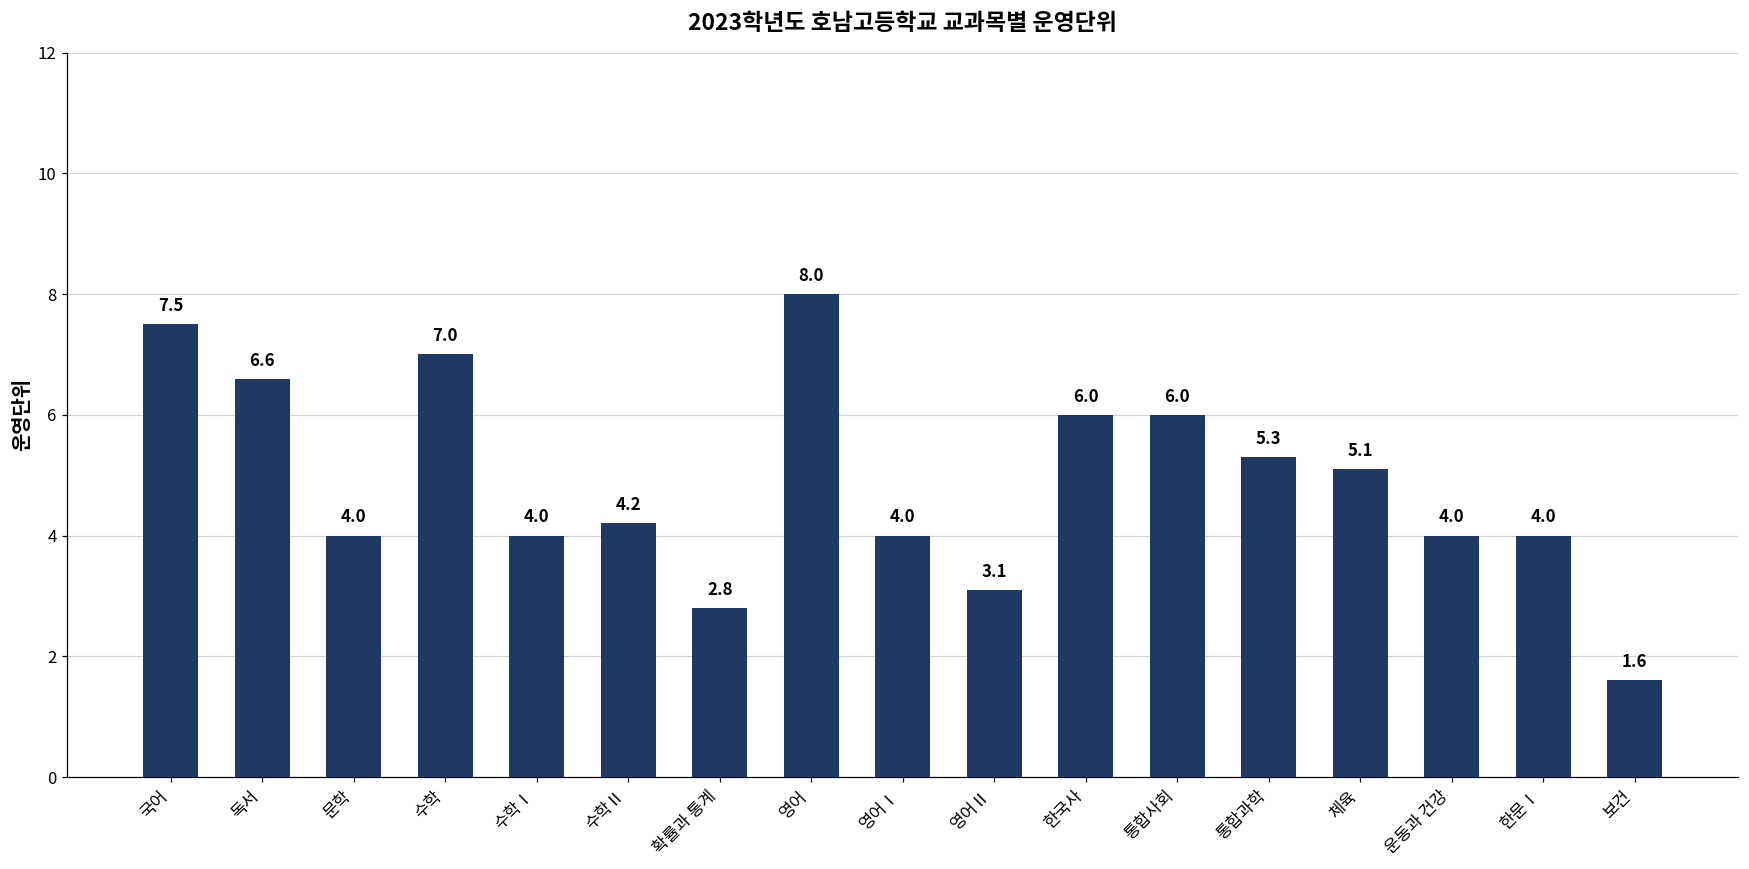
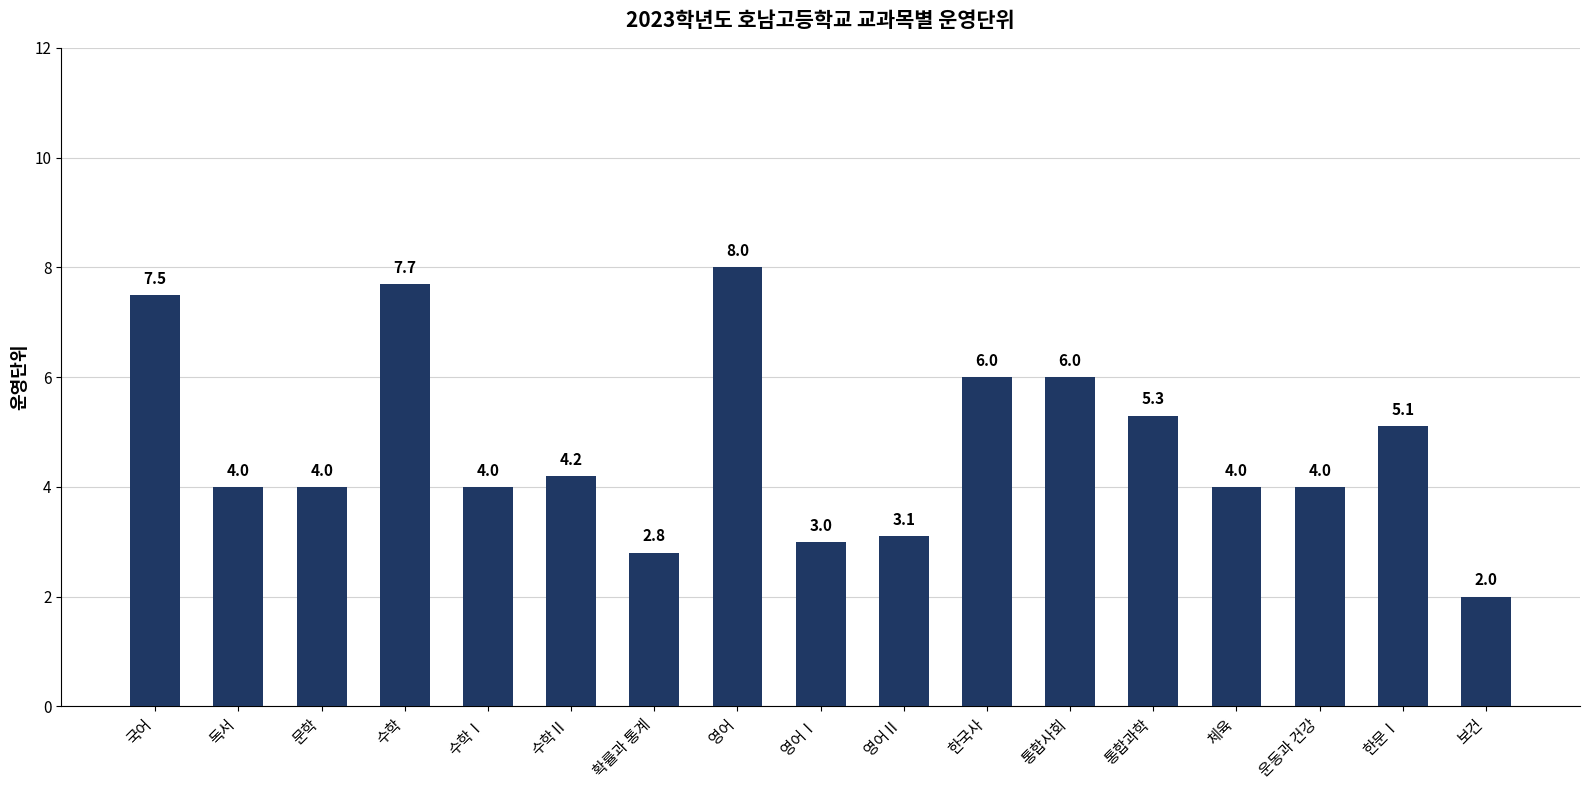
독서: 6.6 -> 4.0
수학: 7.0 -> 7.7
영어Ⅰ: 4.0 -> 3.0
체육: 5.1 -> 4.0
한문Ⅰ: 4.0 -> 5.1
보건: 1.6 -> 2.0
